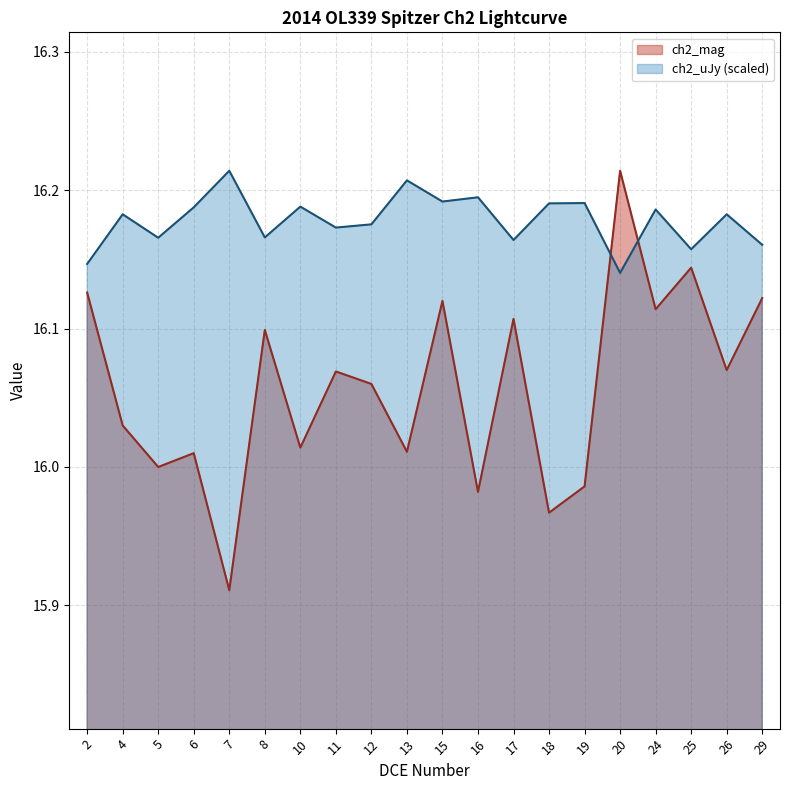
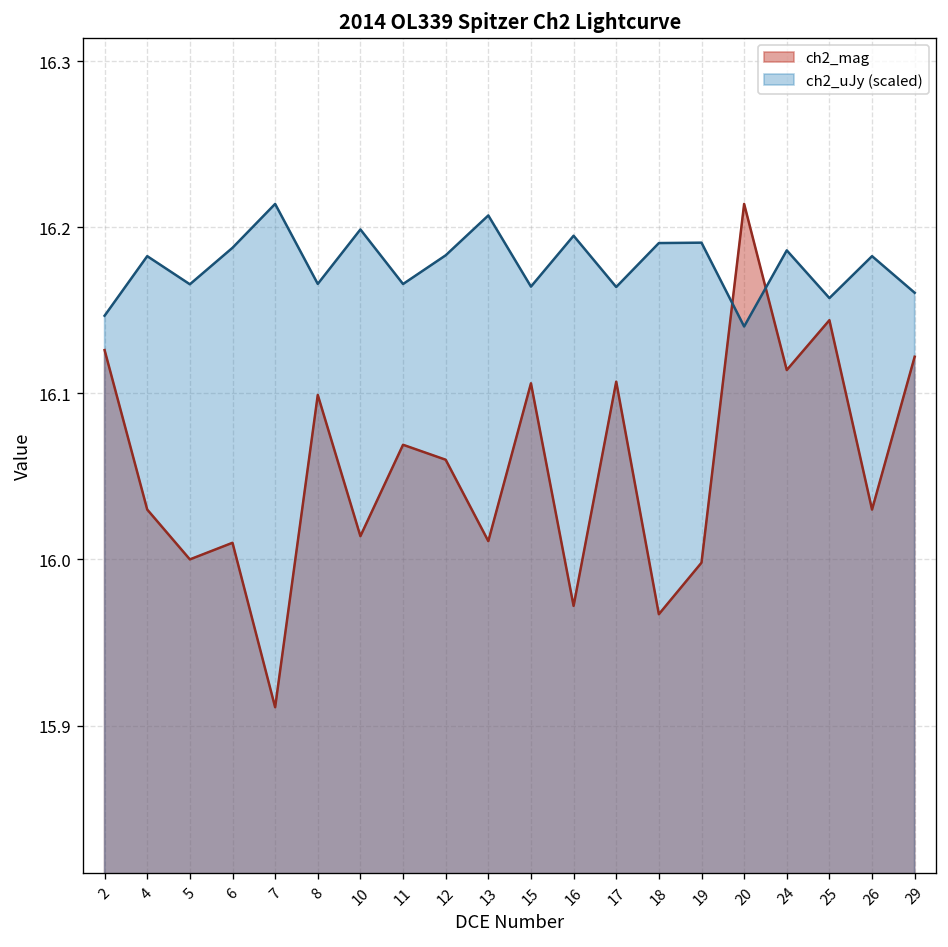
ch2_uJy (scaled), 10: 16.188 -> 16.199
ch2_uJy (scaled), 11: 16.173 -> 16.166
ch2_uJy (scaled), 12: 16.175 -> 16.183
ch2_mag, 15: 16.120 -> 16.106
ch2_uJy (scaled), 15: 16.192 -> 16.164
ch2_mag, 16: 15.982 -> 15.972
ch2_mag, 19: 15.986 -> 15.998
ch2_mag, 26: 16.07 -> 16.03
